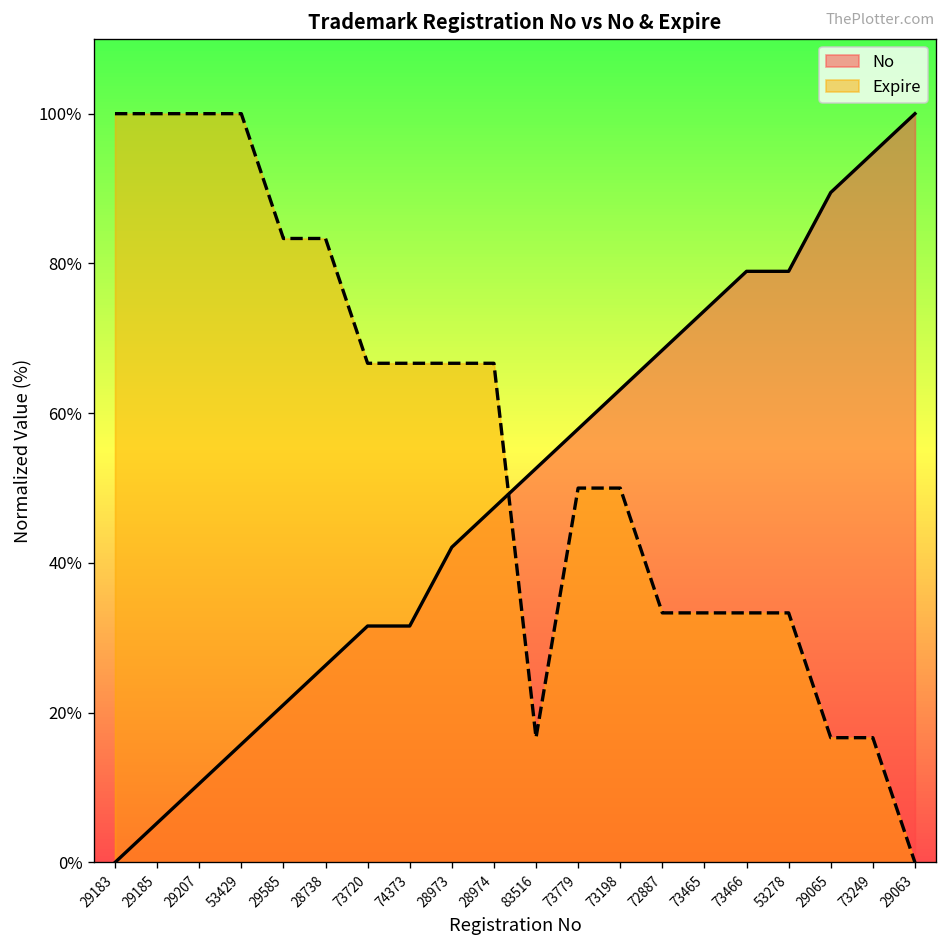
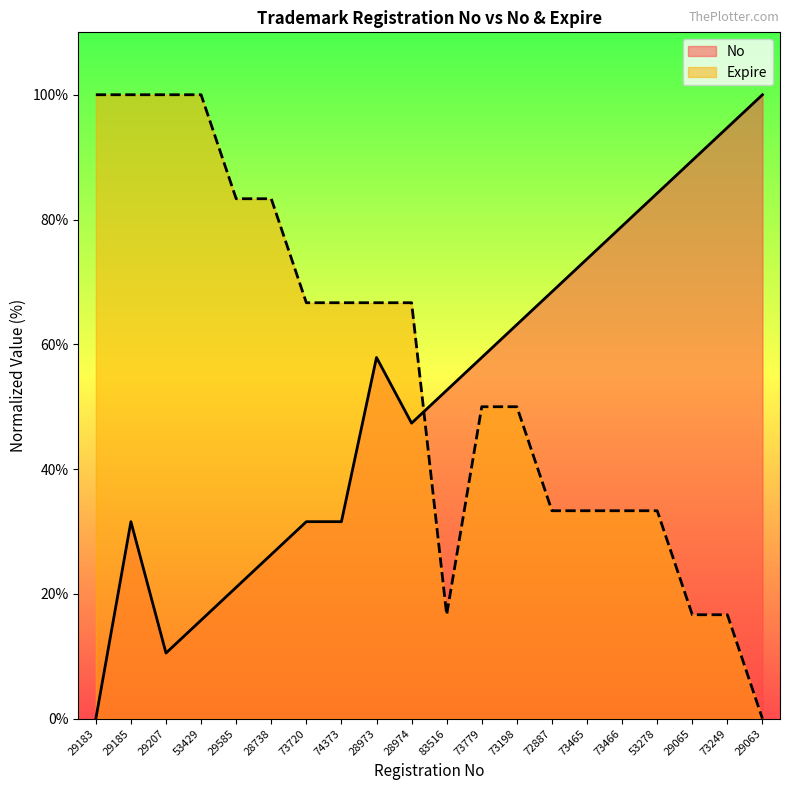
No, 29185: 5% -> 32%
No, 28973: 42% -> 58%
No, 53278: 79% -> 84%
